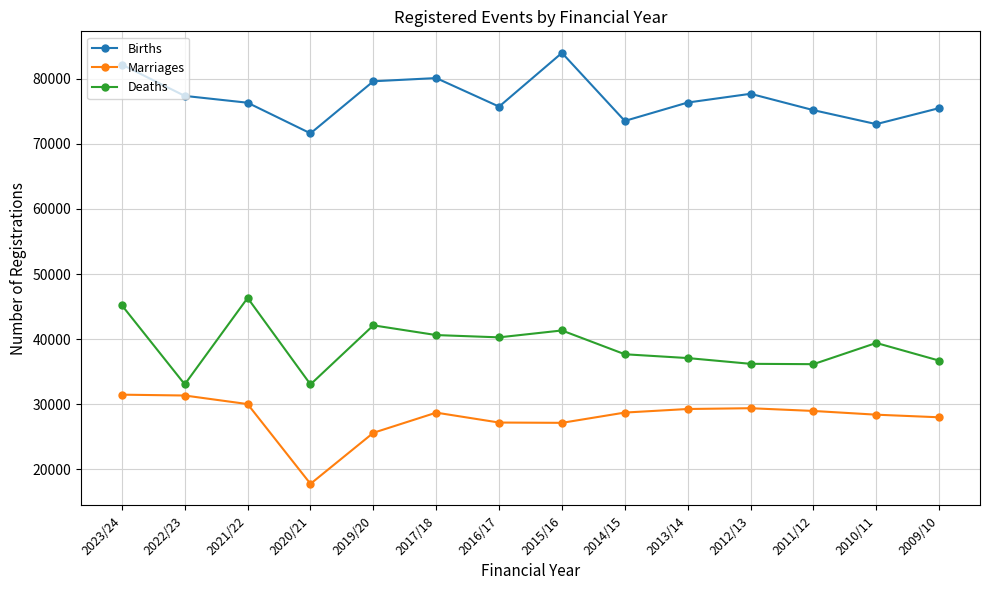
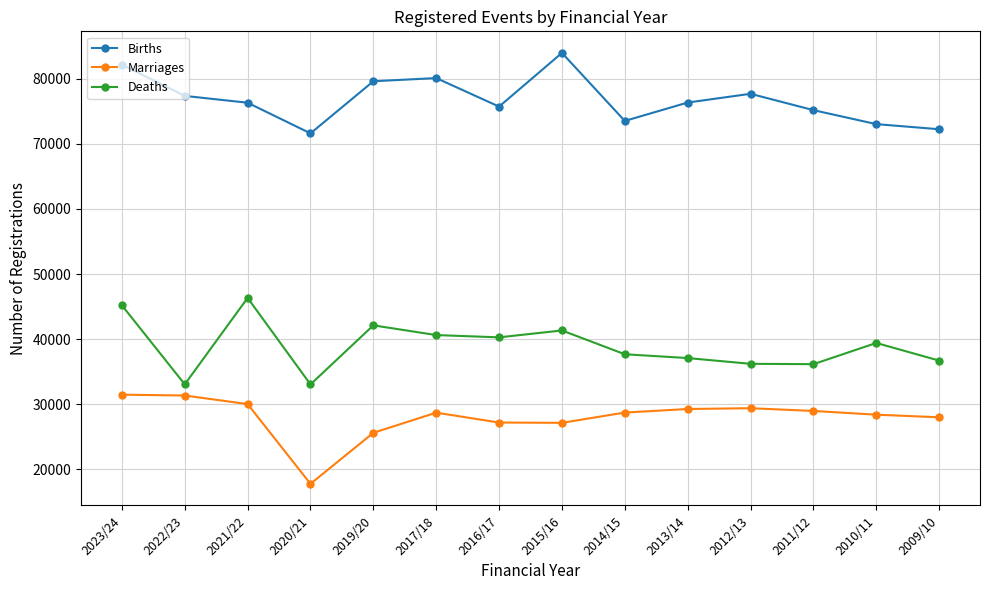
Births, 2009/10: 75000 -> 72000
